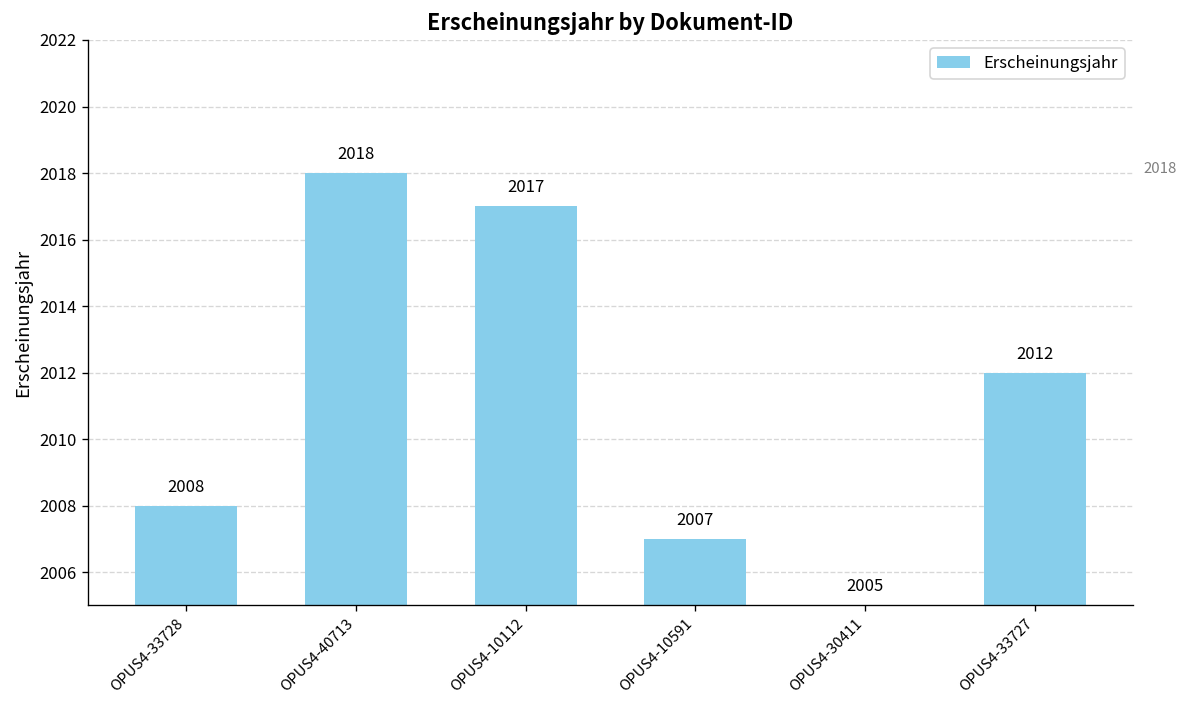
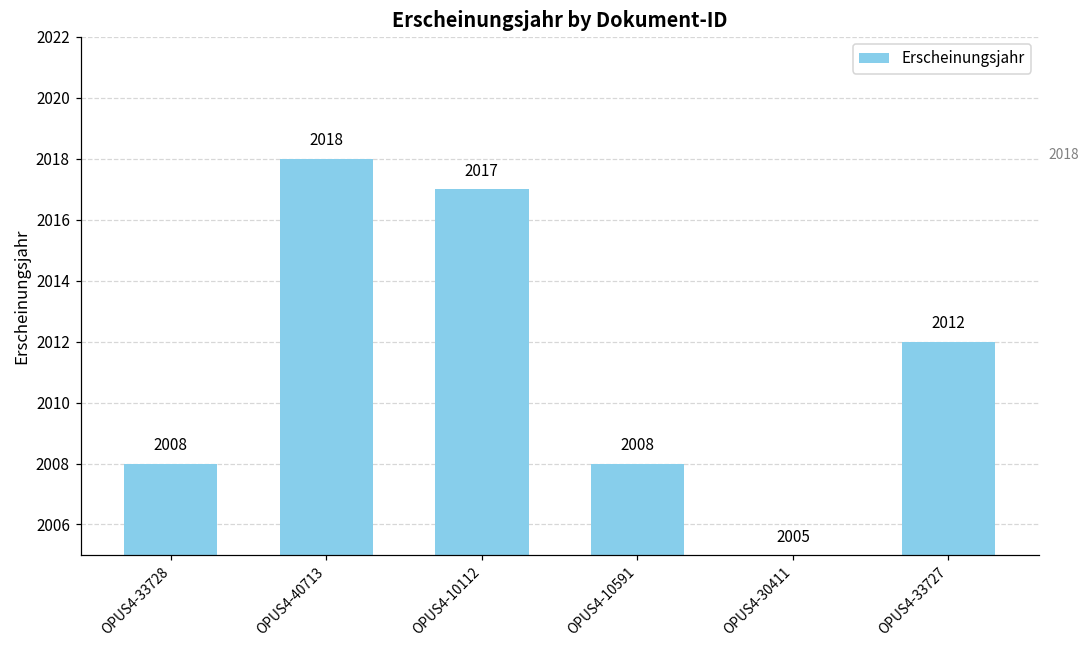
OPUS4-10591: 2007 -> 2008
